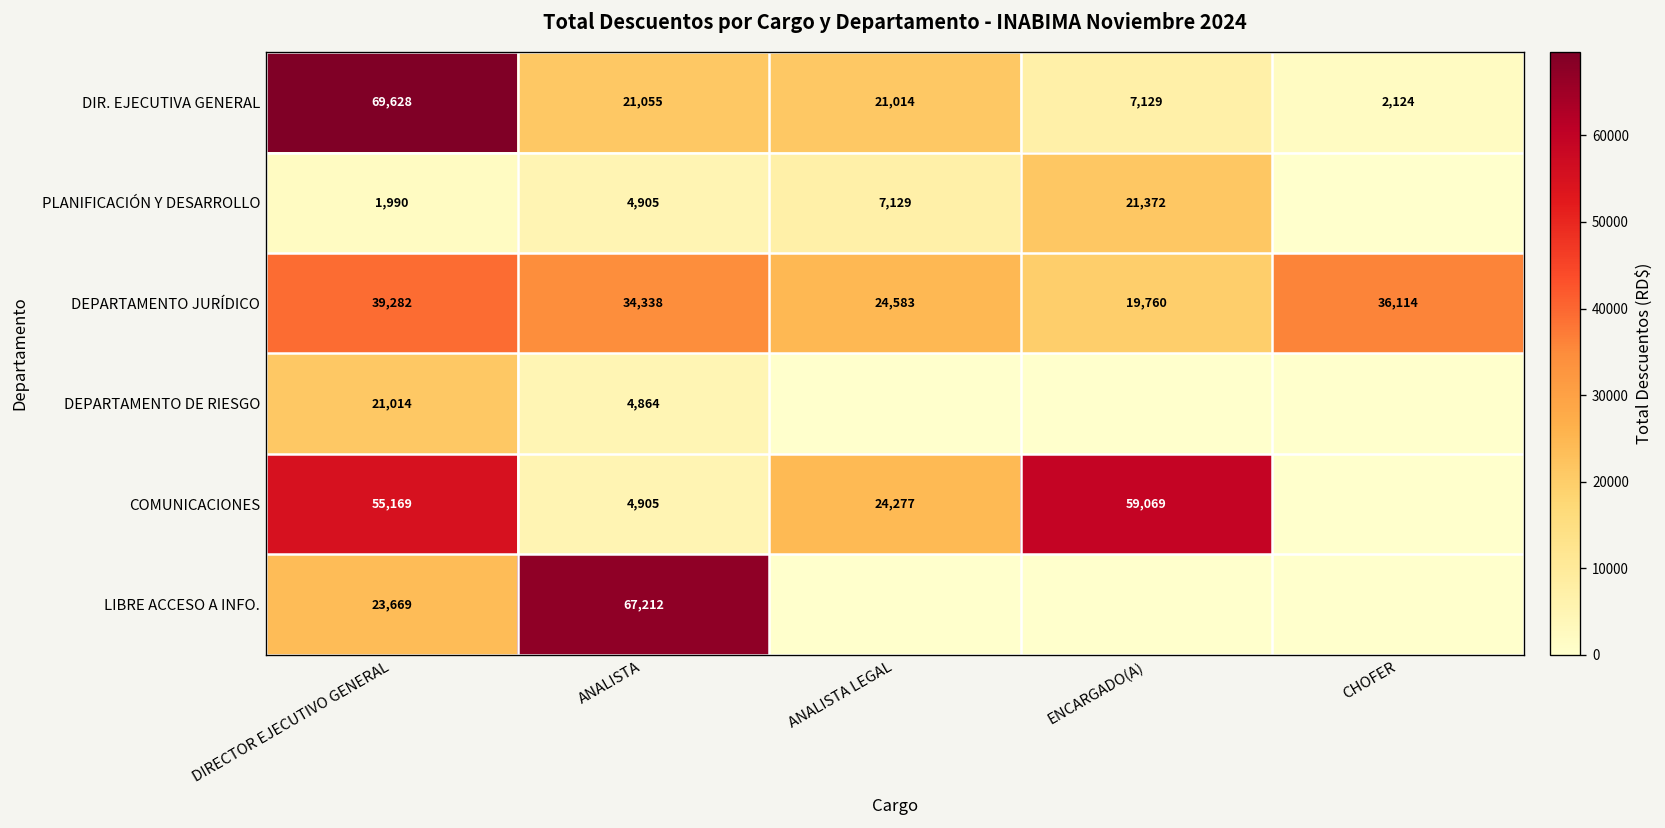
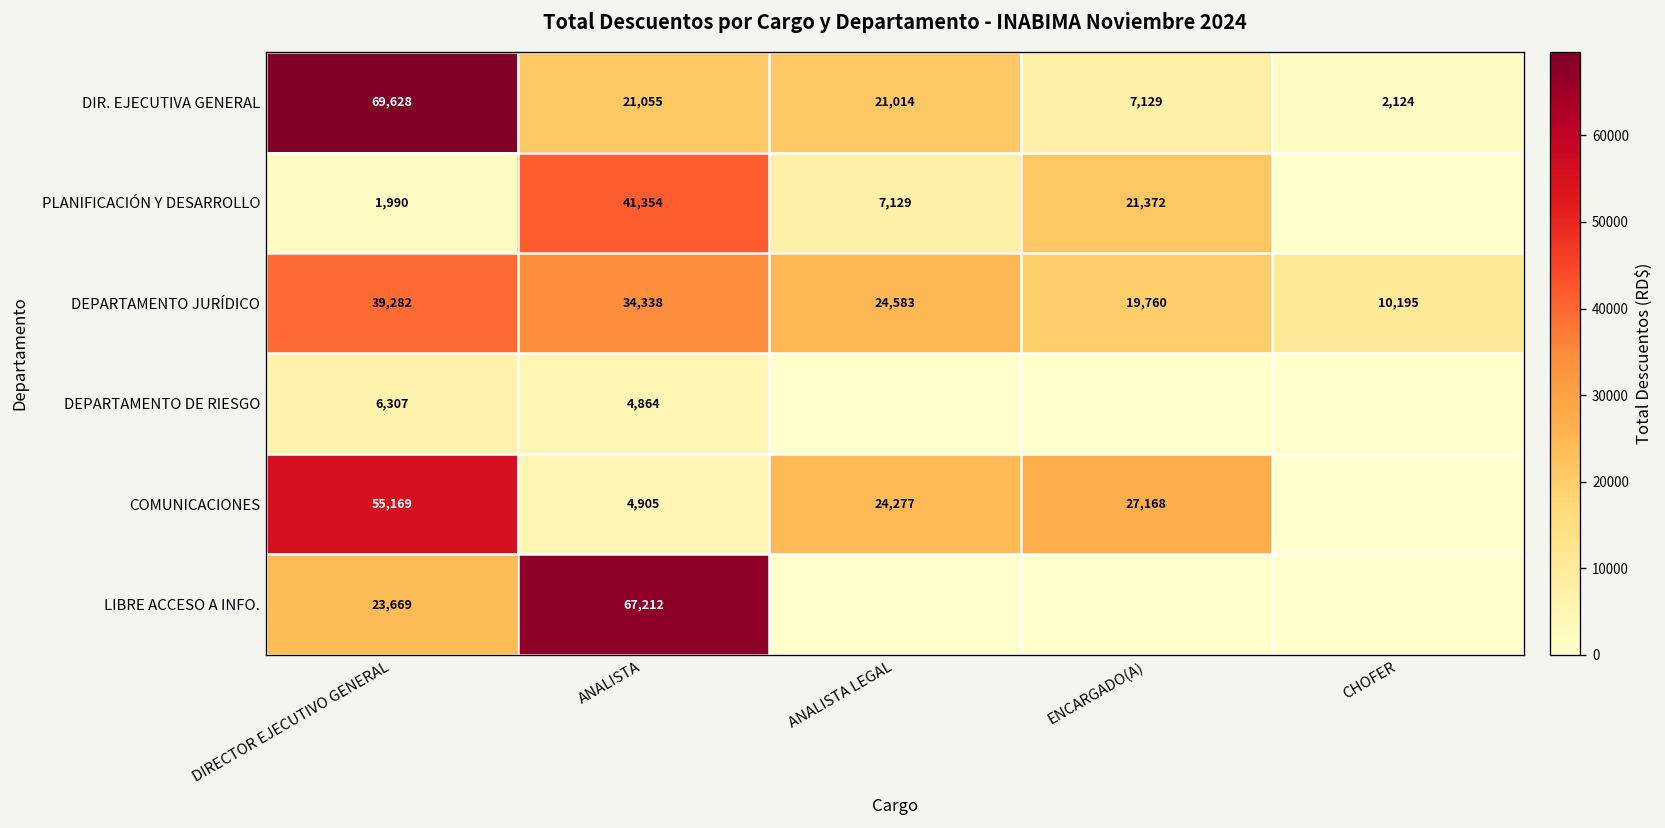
PLANIFICACIÓN Y DESARROLLO, ANALISTA: 4,905 -> 41,354
DEPARTAMENTO JURÍDICO, CHOFER: 36,114 -> 10,195
DEPARTAMENTO DE RIESGO, DIRECTOR EJECUTIVO GENERAL: 21,014 -> 6,307
COMUNICACIONES, ENCARGADO(A): 59,069 -> 27,168
